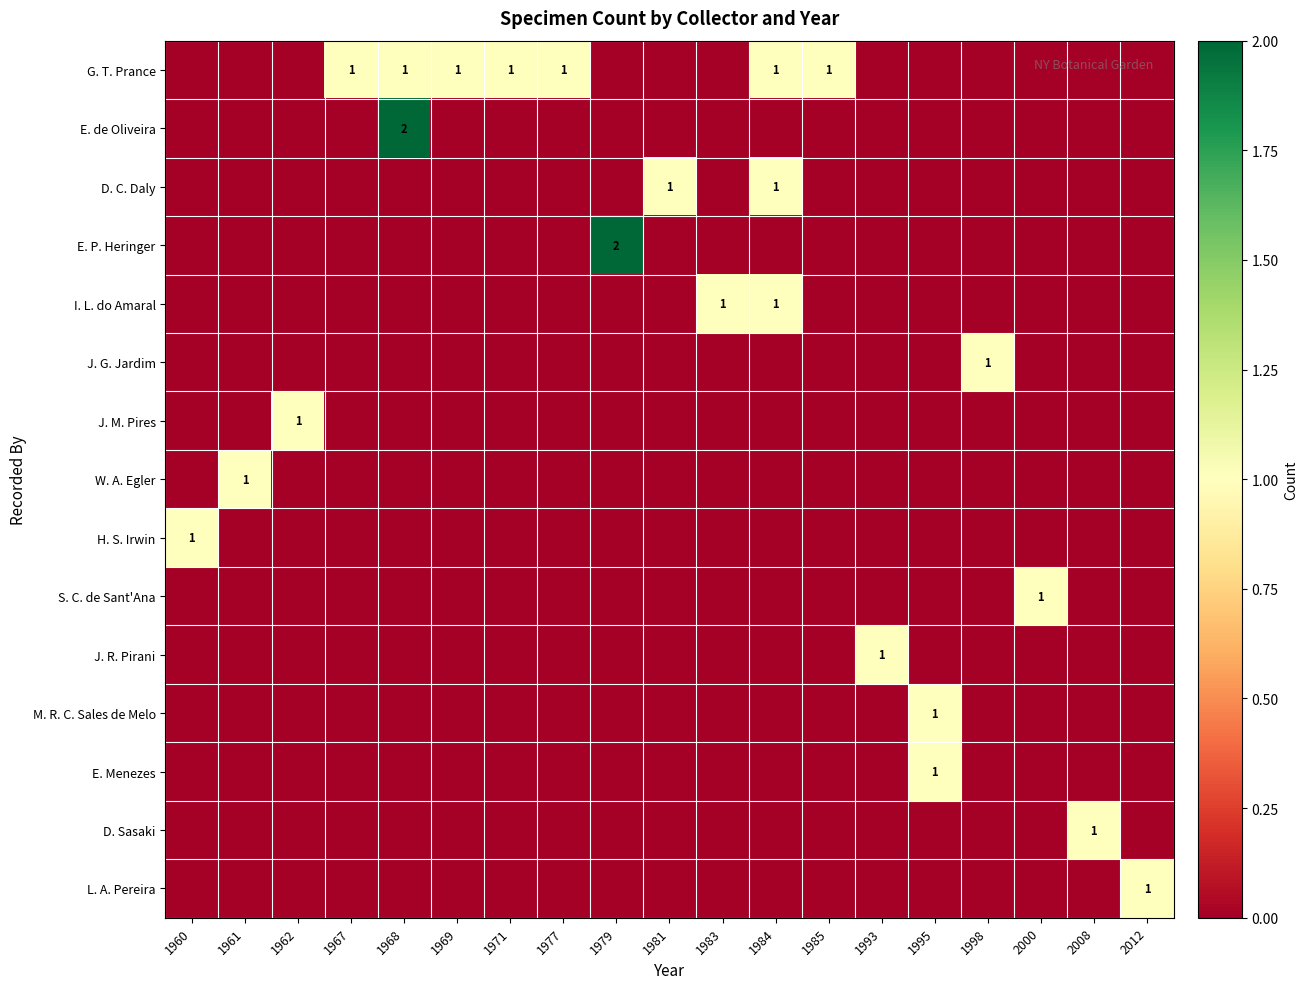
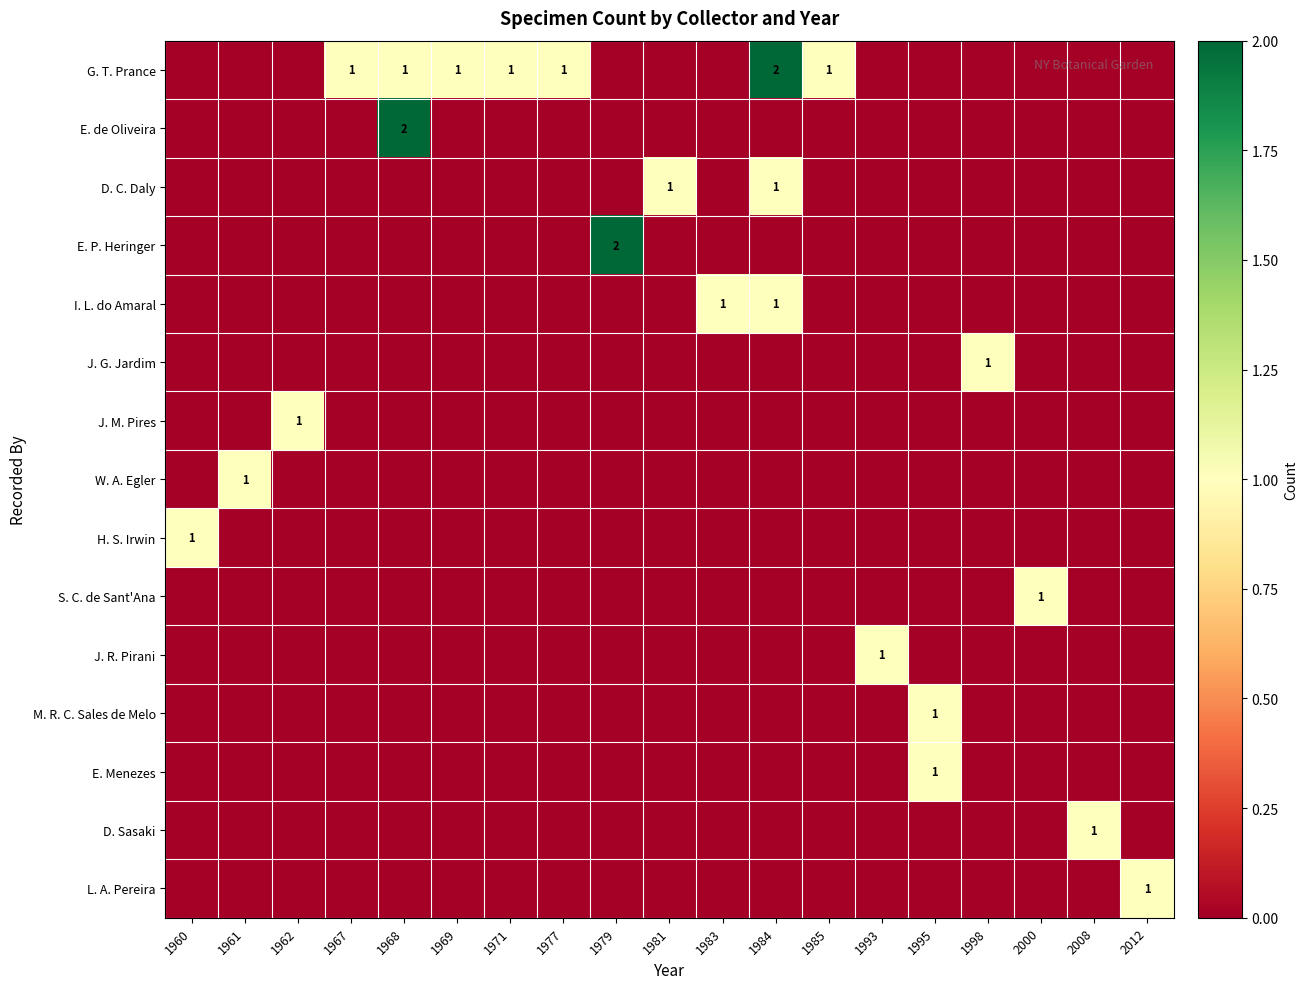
G. T. Prance, 1984: 1 -> 2
